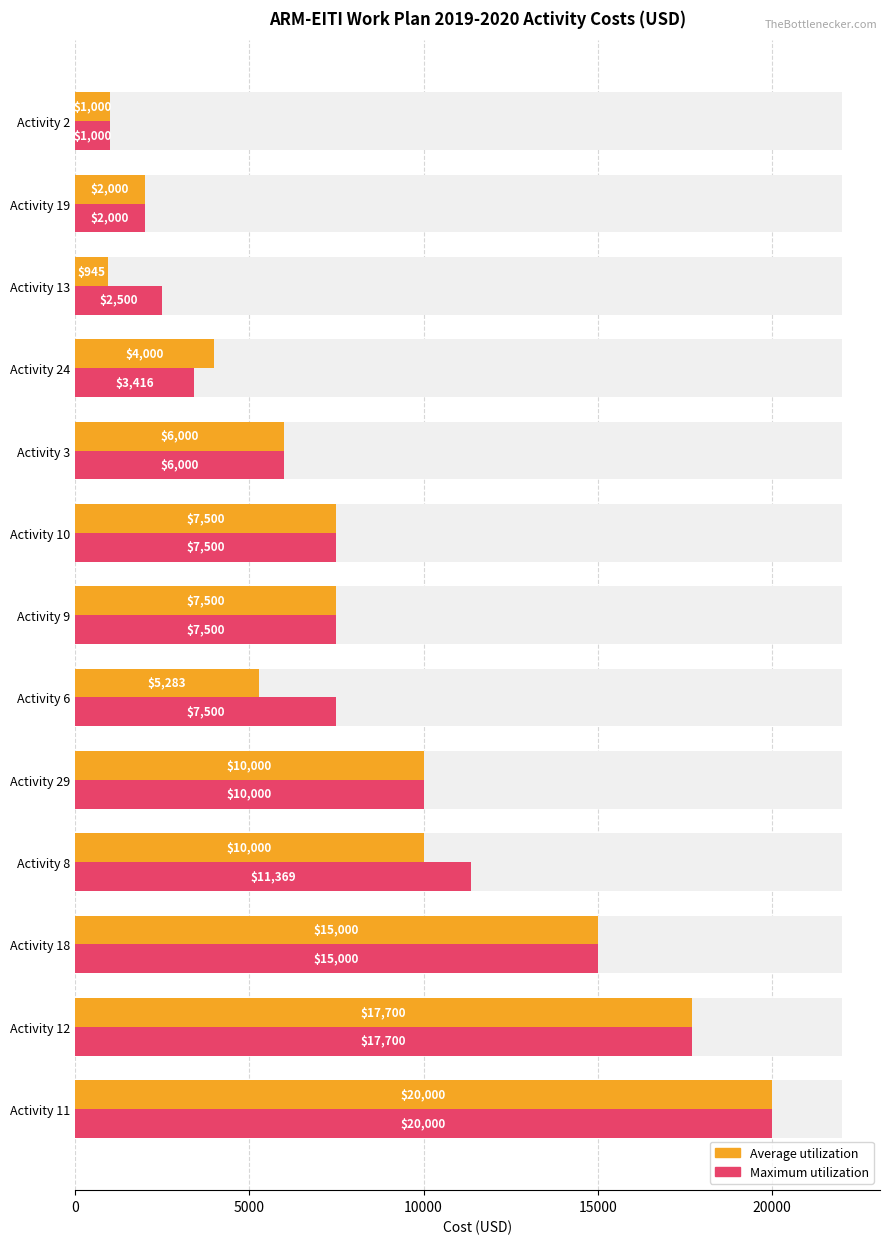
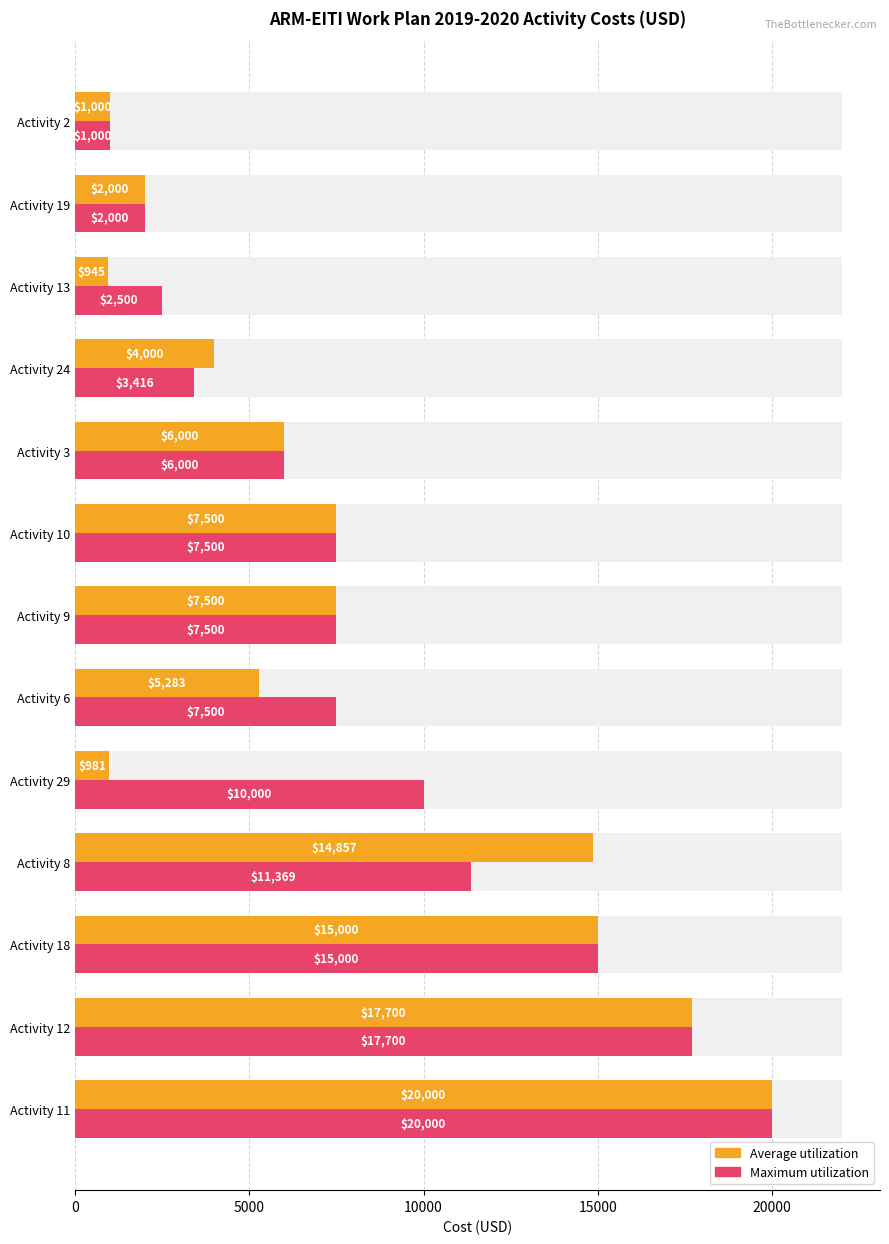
Average utilization, Activity 29: $10,000 -> $981
Average utilization, Activity 8: $10,000 -> $14,857
